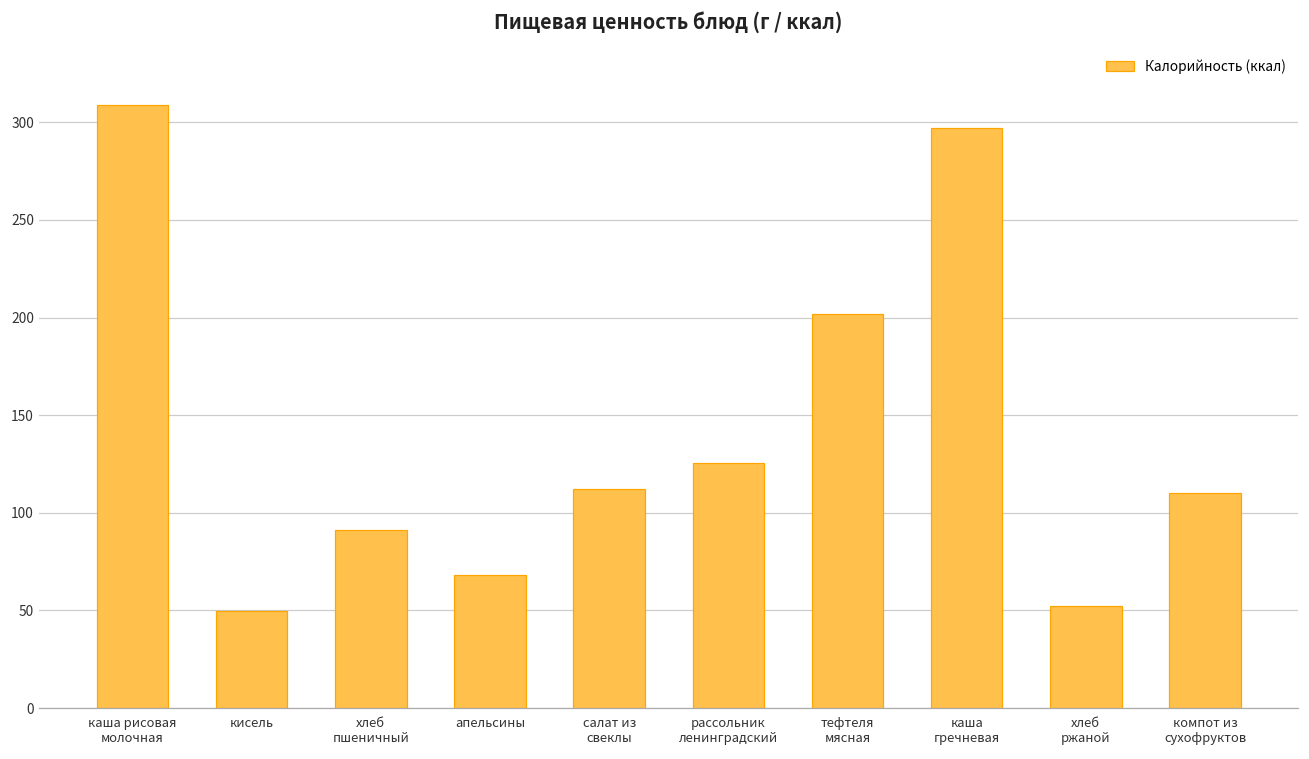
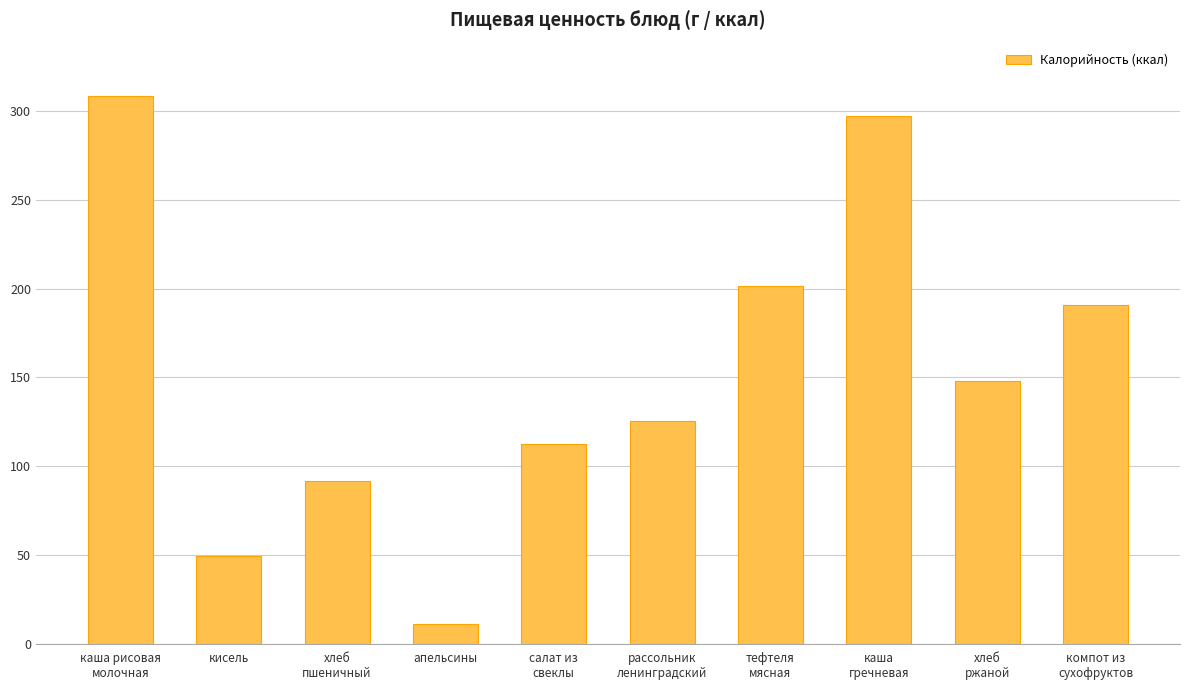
апельсины: 68 -> 11
хлеб ржаной: 52 -> 148
компот из сухофруктов: 110 -> 191
